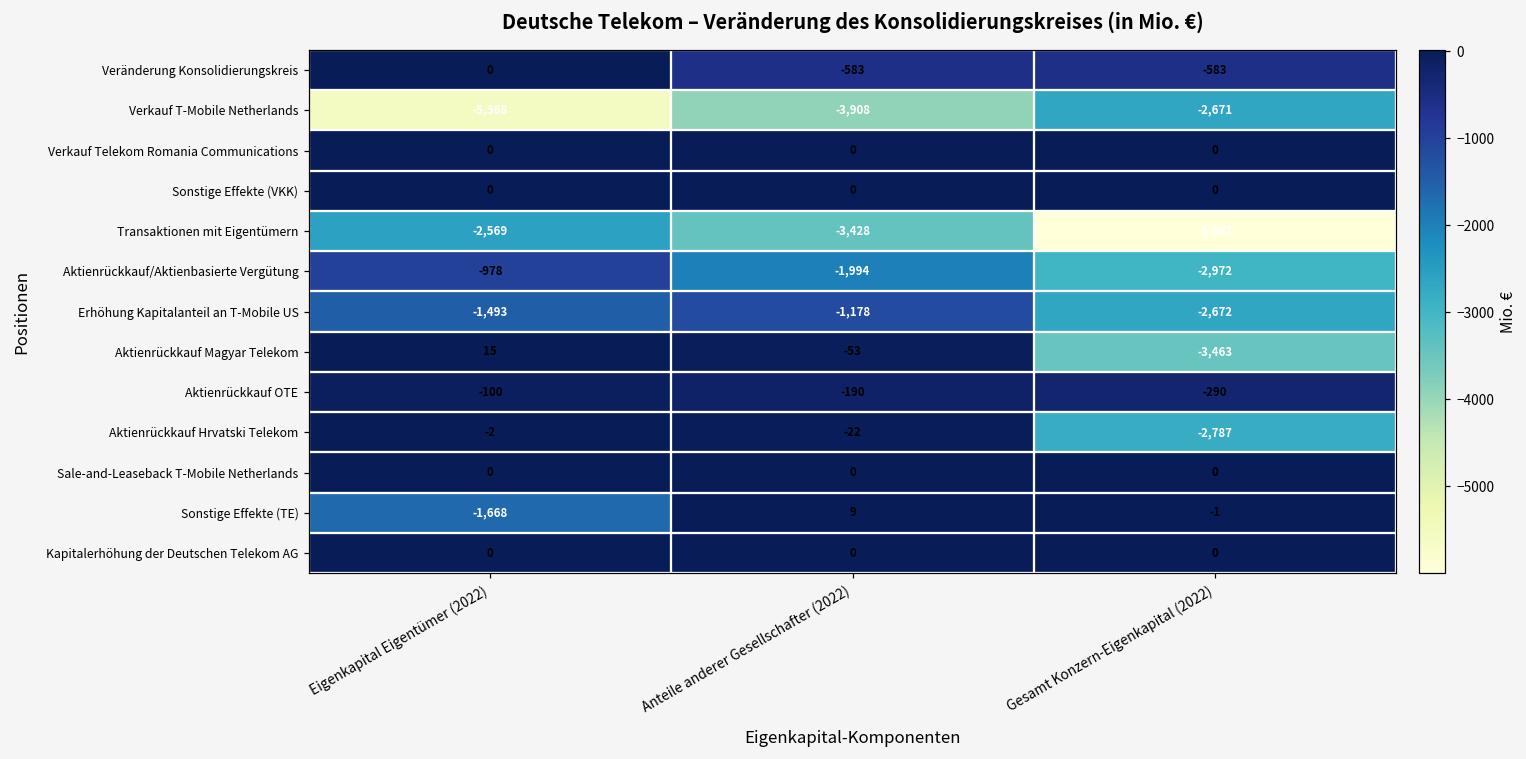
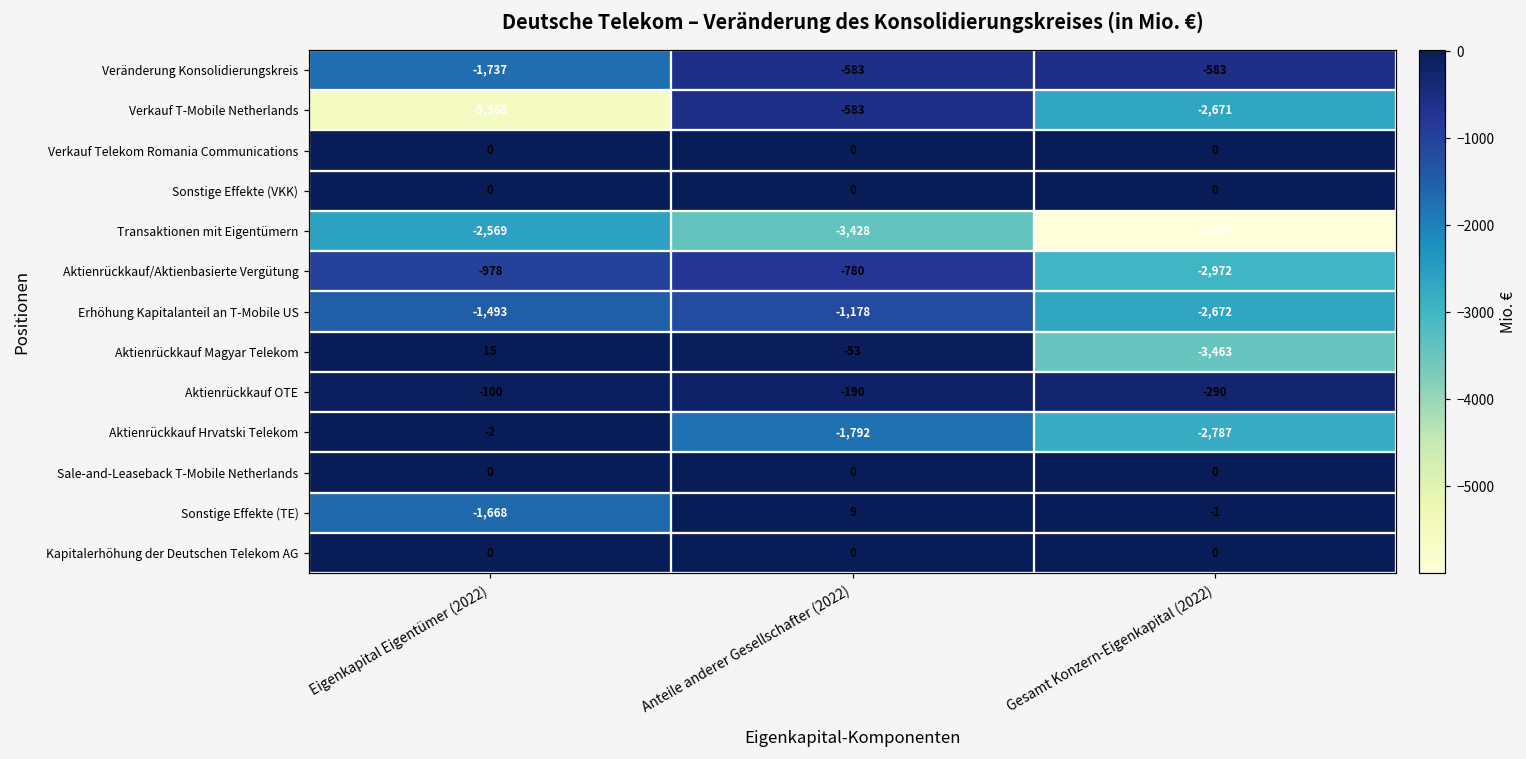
Veränderung Konsolidierungskreis, Eigenkapital Eigentümer (2022): 0 -> -1,737
Verkauf T-Mobile Netherlands, Anteile anderer Gesellschafter (2022): -3,908 -> -583
Aktienrückkauf/Aktienbasierte Vergütung, Anteile anderer Gesellschafter (2022): -1,994 -> -780
Aktienrückkauf Hrvatski Telekom, Anteile anderer Gesellschafter (2022): -22 -> -1,792
